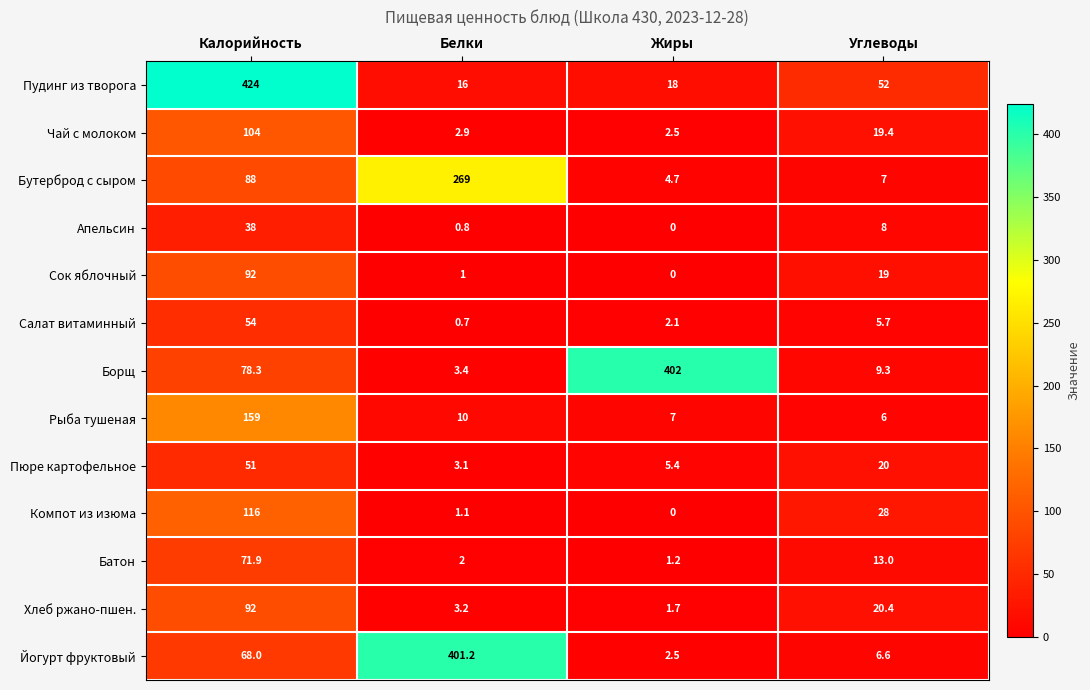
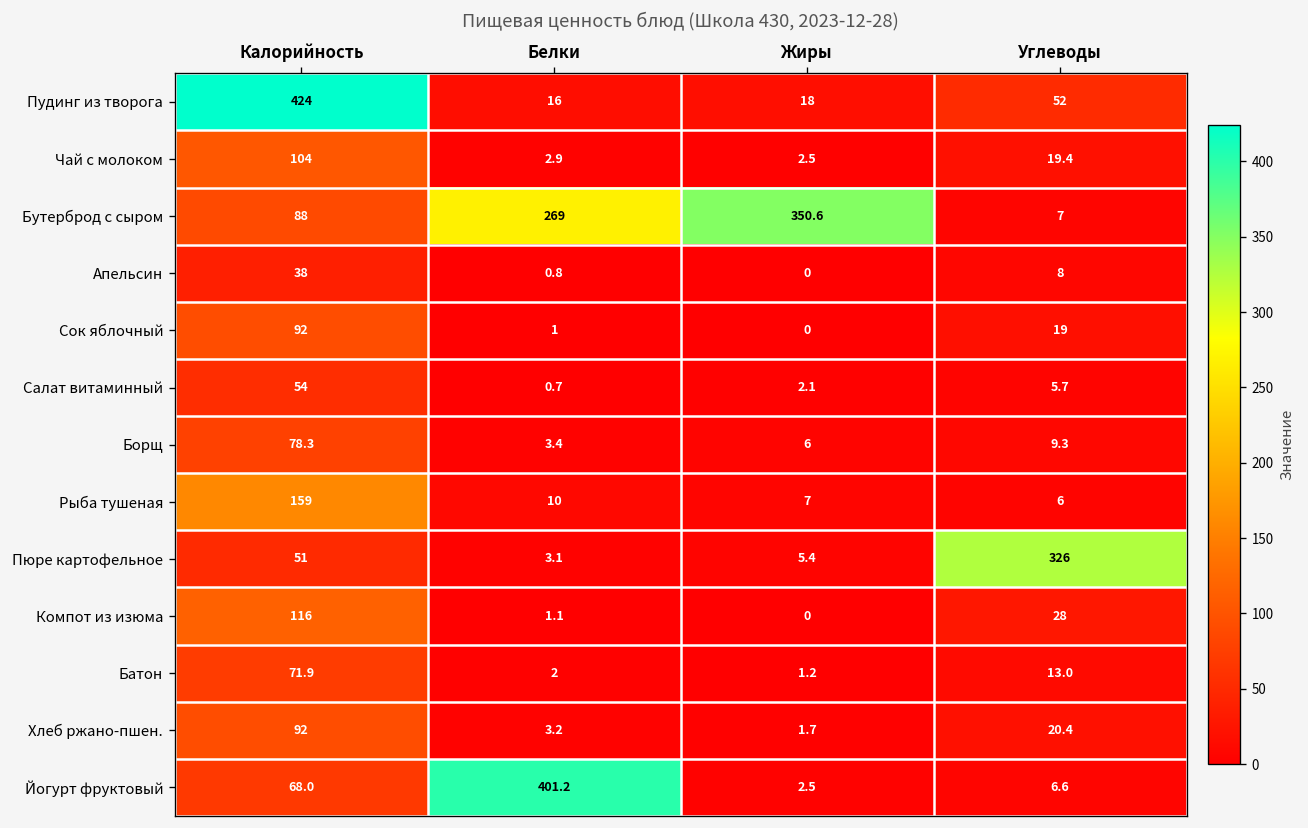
Бутерброд с сыром, Жиры: 4.7 -> 350.6
Борщ, Жиры: 402 -> 6
Пюре картофельное, Углеводы: 20 -> 326
